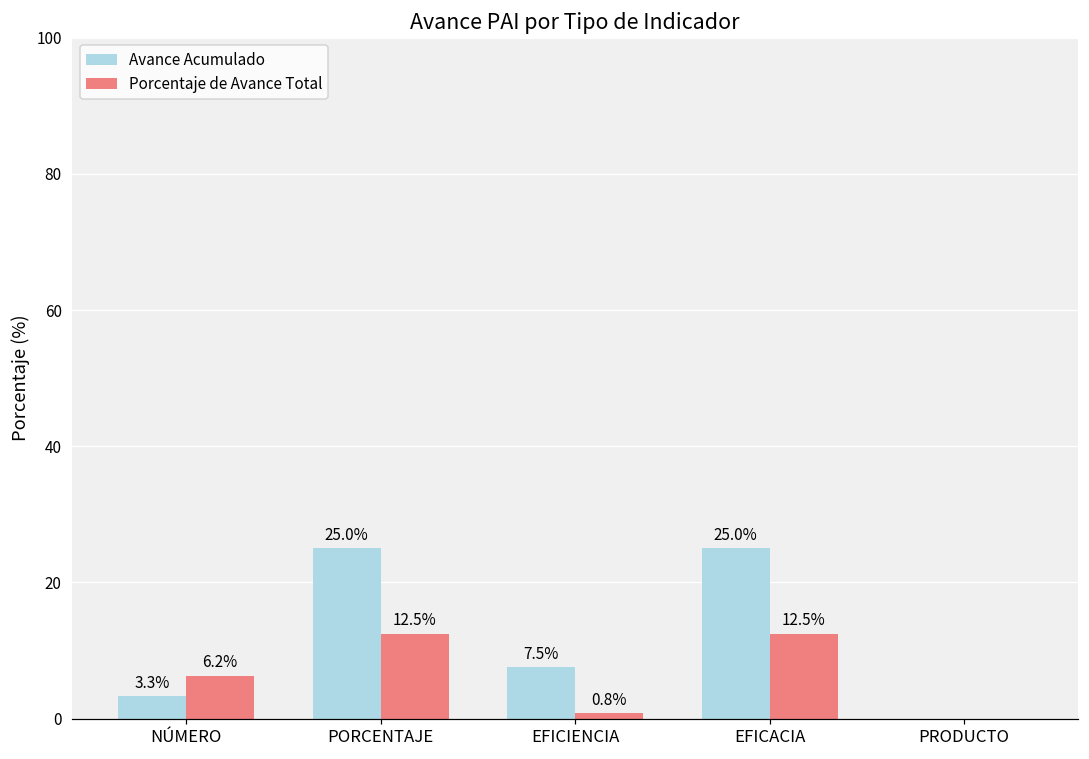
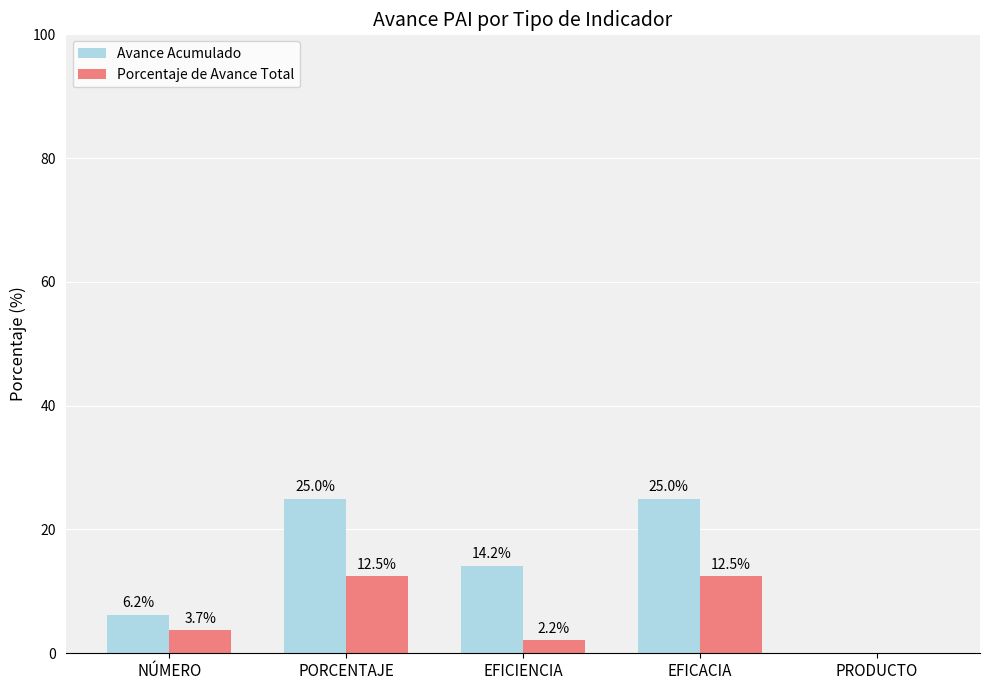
Avance Acumulado, NÚMERO: 3.3% -> 6.2%
Porcentaje de Avance Total, NÚMERO: 6.2% -> 3.7%
Avance Acumulado, EFICIENCIA: 7.5% -> 14.2%
Porcentaje de Avance Total, EFICIENCIA: 0.8% -> 2.2%
